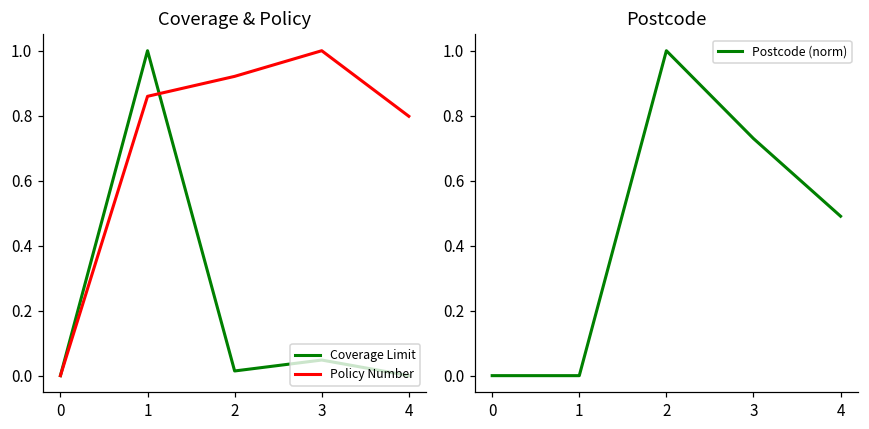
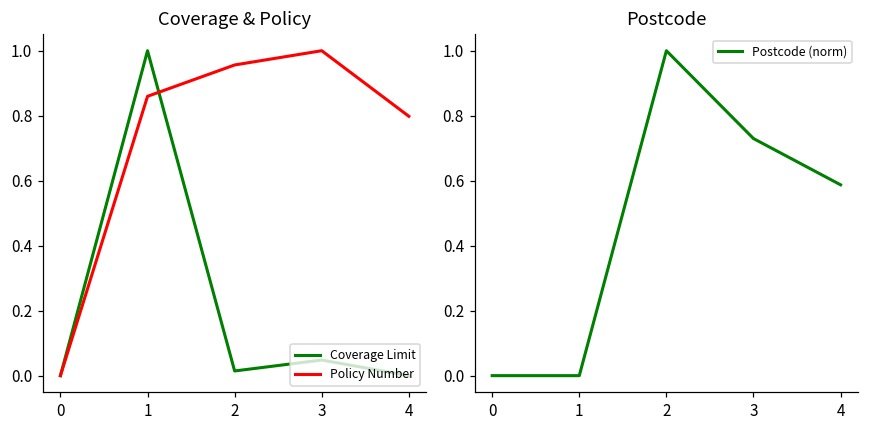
Coverage & Policy, Policy Number, 2: 0.92 -> 0.96
Postcode, 4: 0.49 -> 0.59
